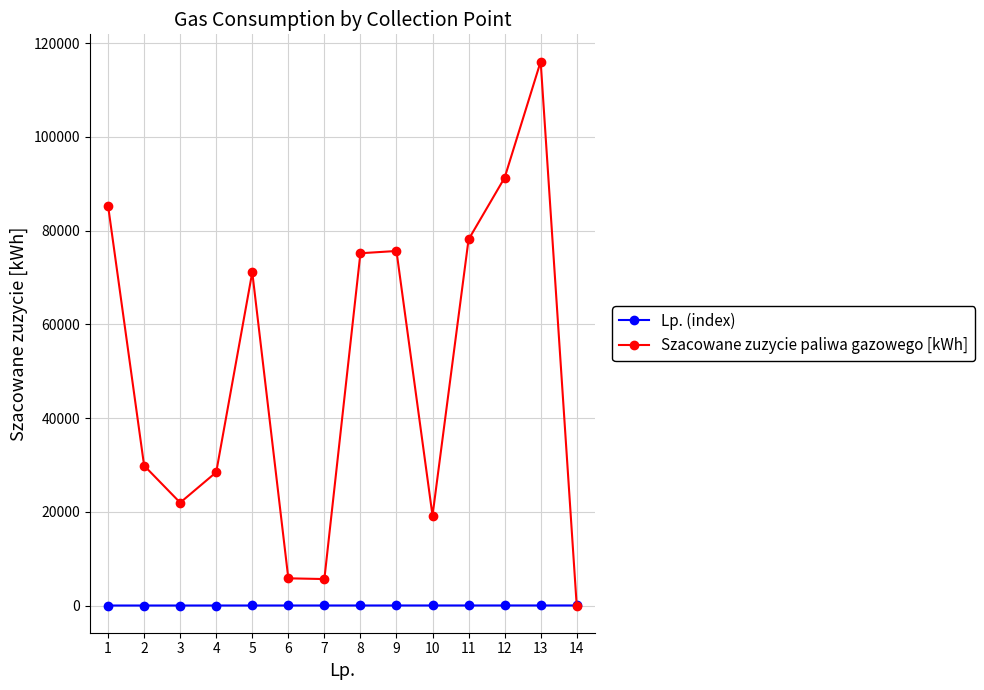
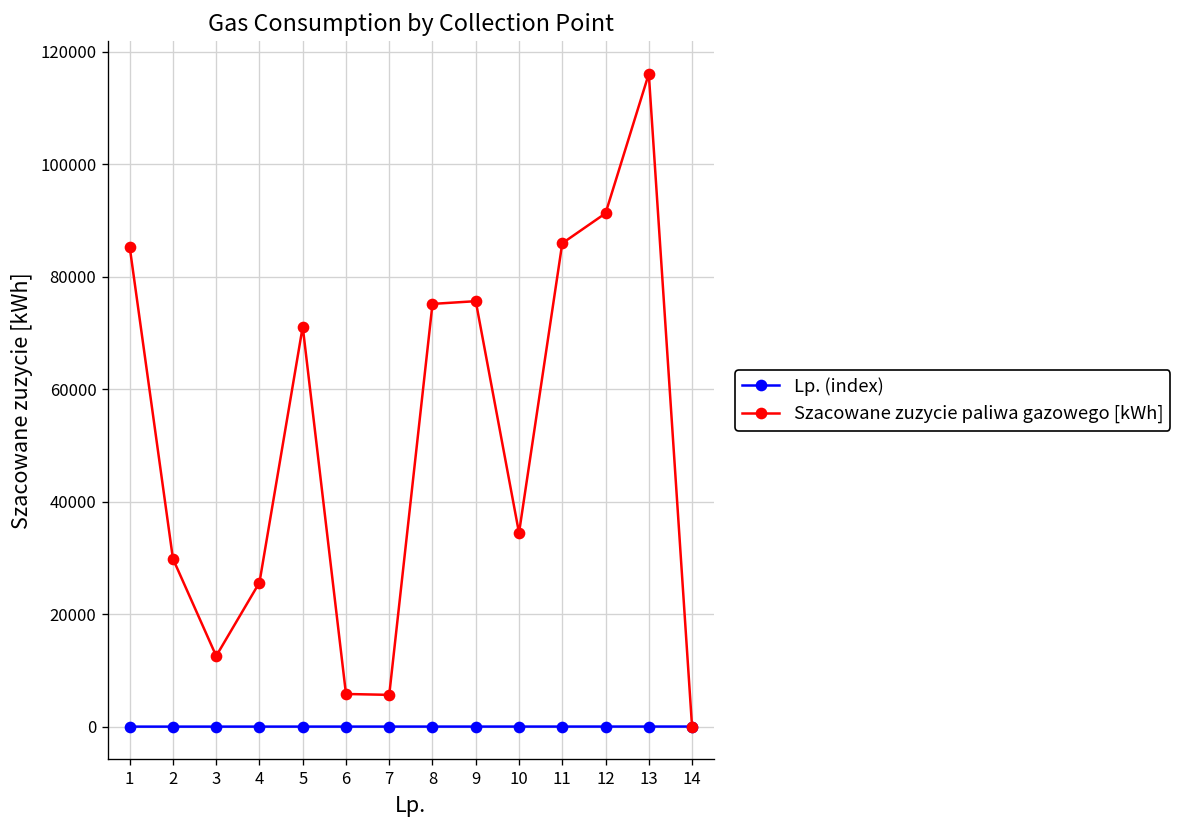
Szacowane zuzycie paliwa gazowego [kWh], 3: 22000 -> 13000
Szacowane zuzycie paliwa gazowego [kWh], 4: 28000 -> 26000
Szacowane zuzycie paliwa gazowego [kWh], 10: 19000 -> 34000
Szacowane zuzycie paliwa gazowego [kWh], 11: 78000 -> 86000
